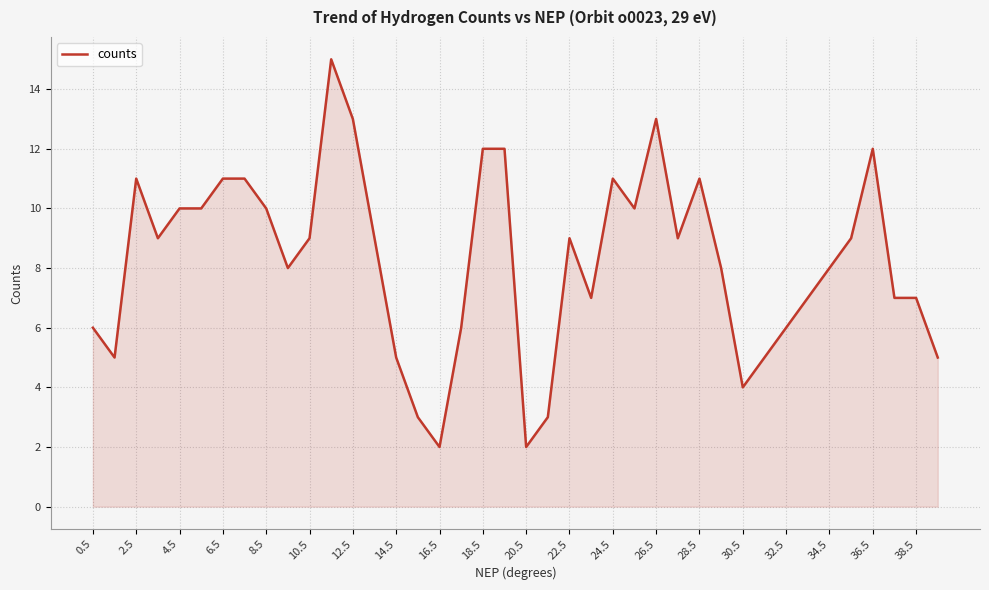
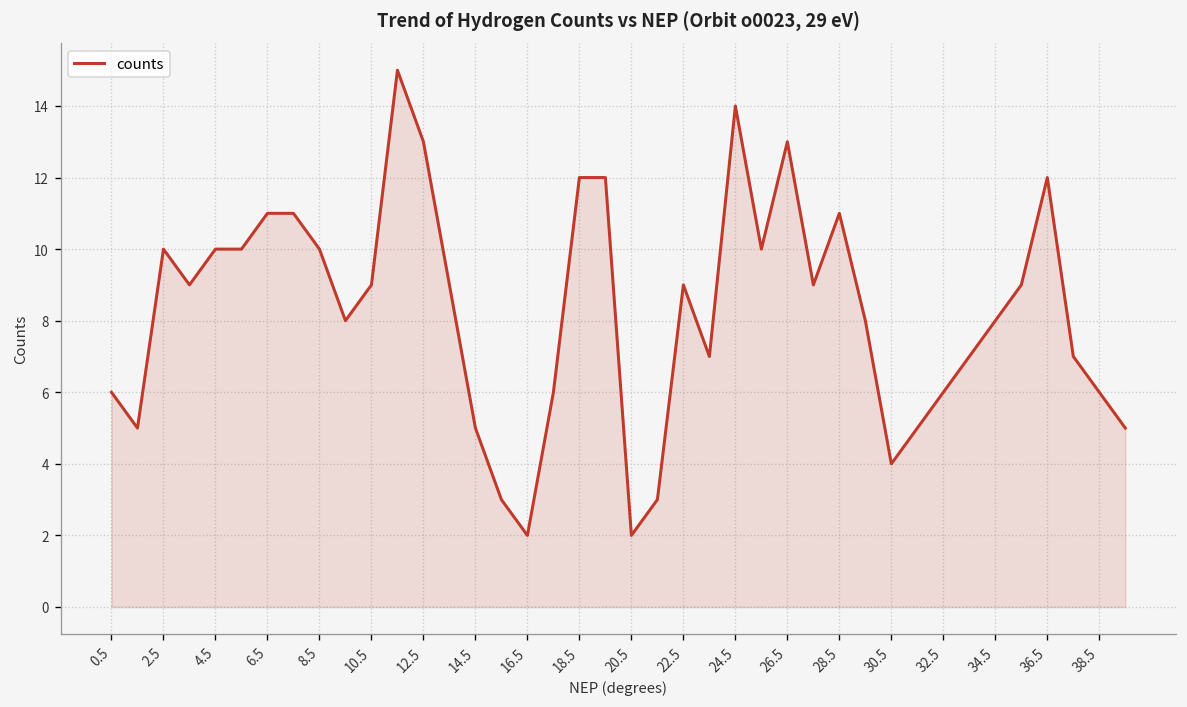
2.5: 11 -> 10
24.5: 11 -> 14
38.5: 7 -> 6
